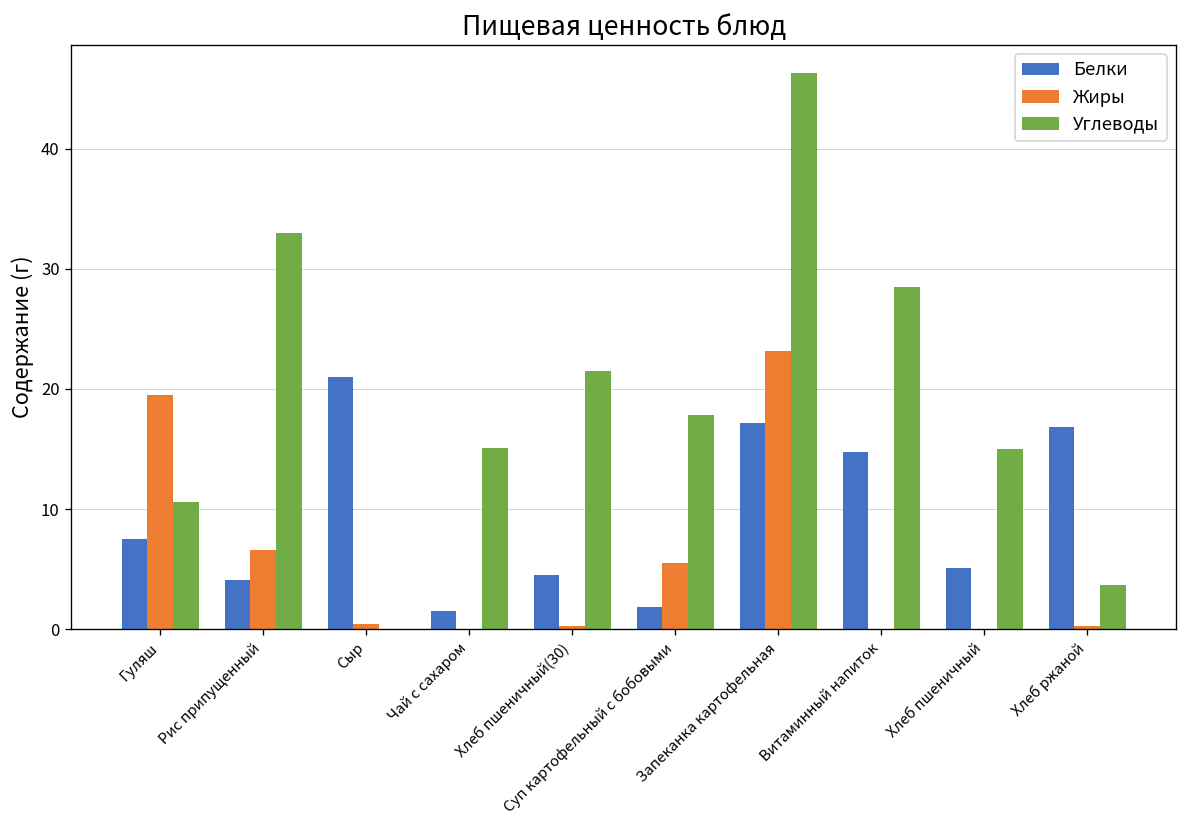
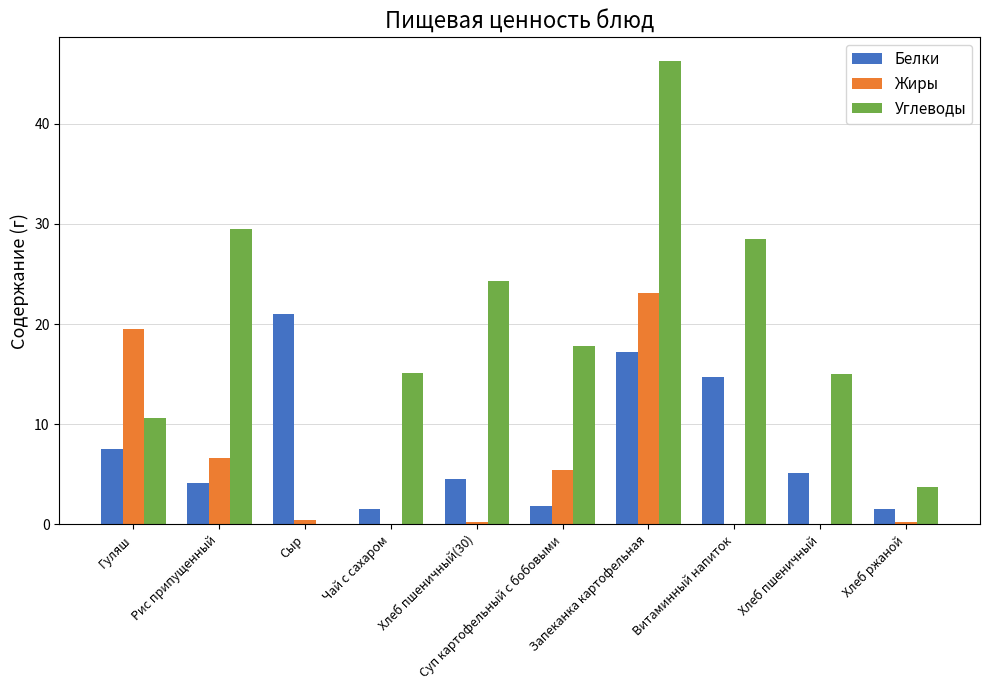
Углеводы, Рис припущенный: 33.0 -> 29.5
Углеводы, Хлеб пшеничный(30): 21.5 -> 24.3
Белки, Хлеб ржаной: 16.8 -> 1.6
